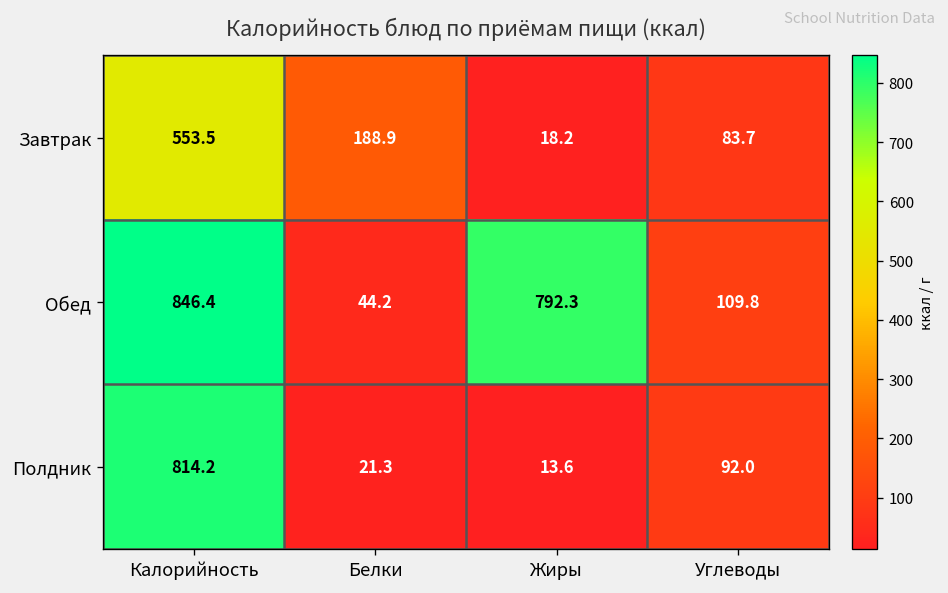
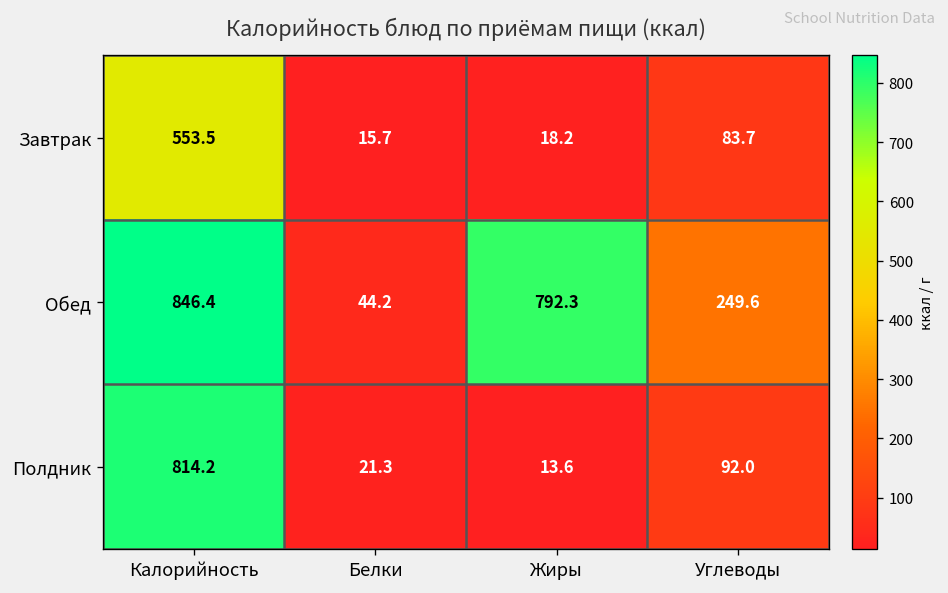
Завтрак, Белки: 188.9 -> 15.7
Обед, Углеводы: 109.8 -> 249.6
